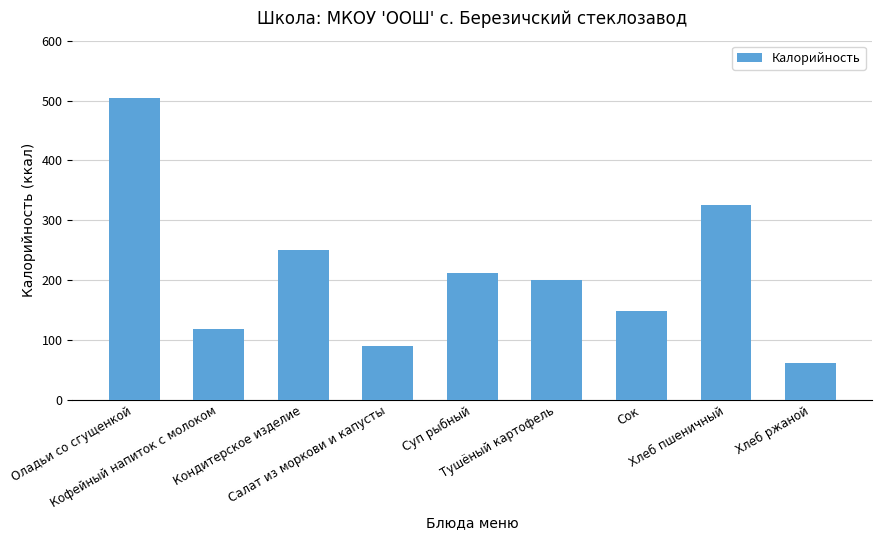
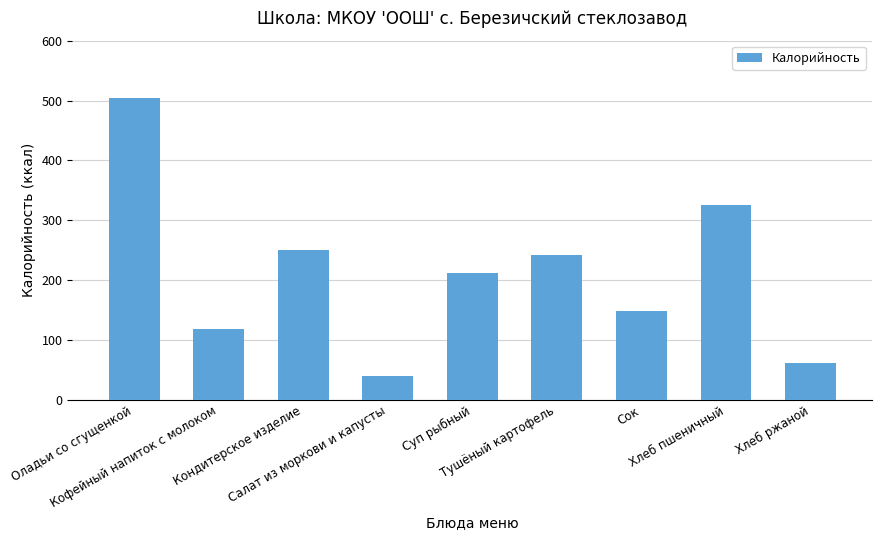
Салат из моркови и капусты: 90 -> 40
Тушёный картофель: 200 -> 240
